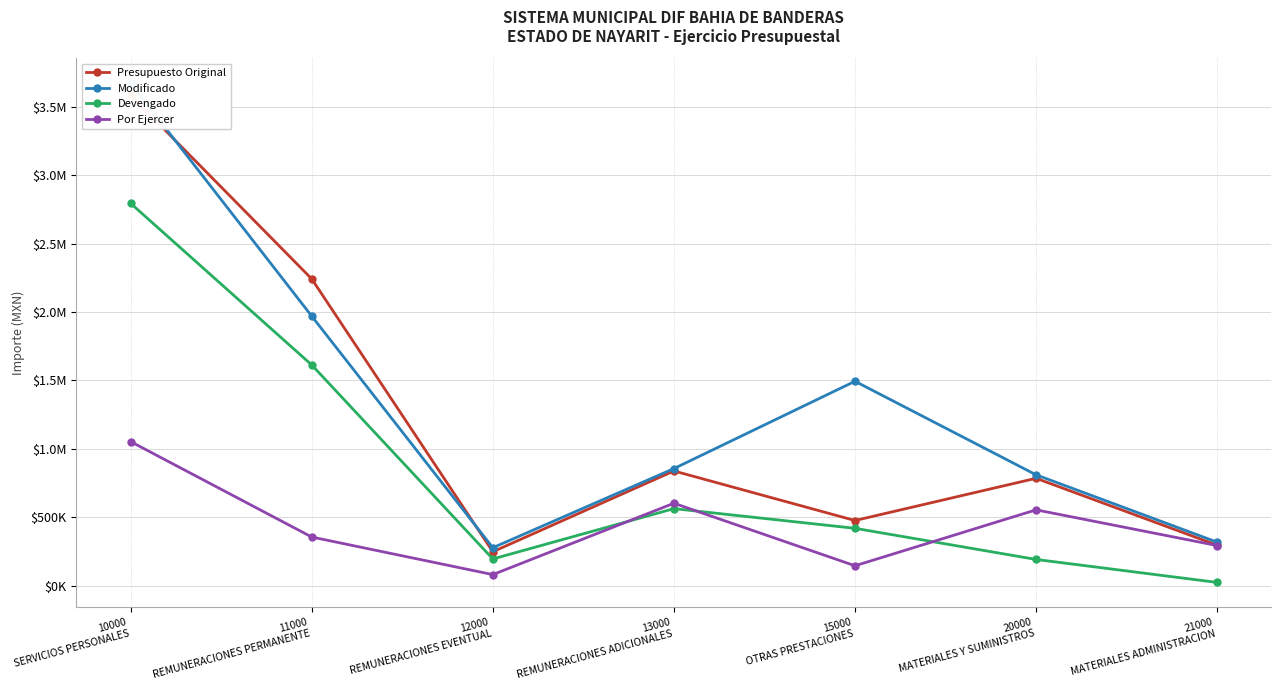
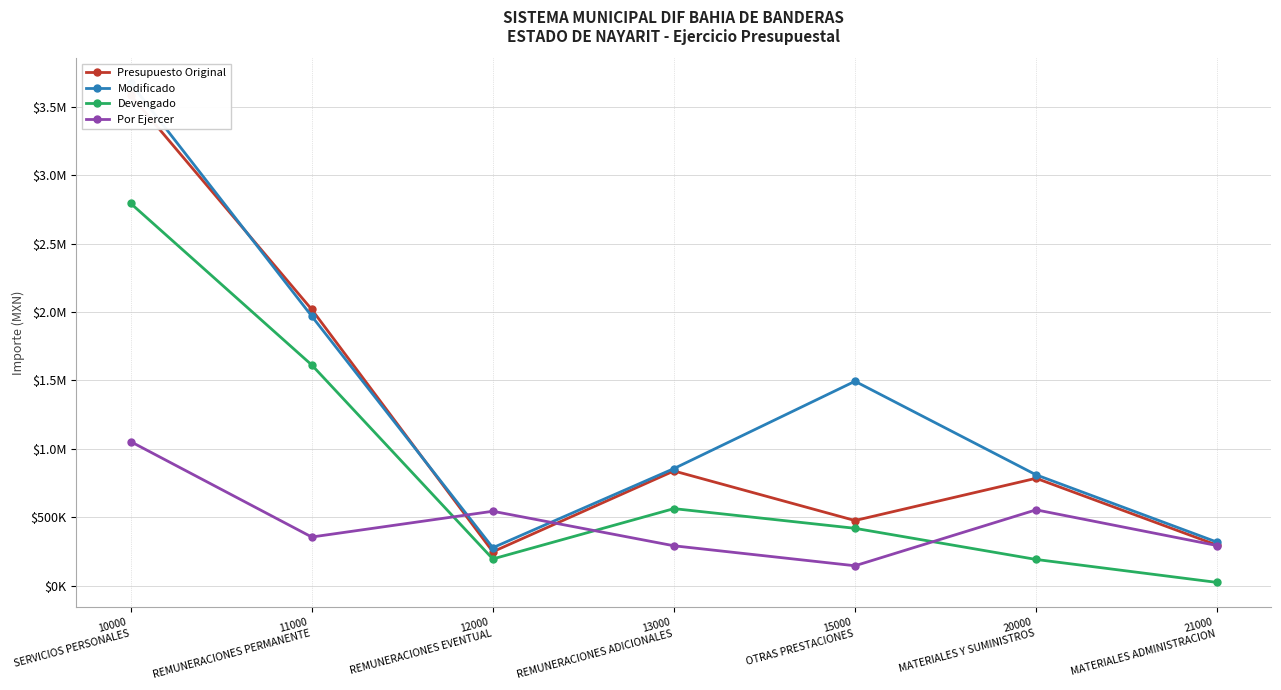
Presupuesto Original, 11000 REMUNERACIONES PERMANENTE: $2240000 -> $2020000
Por Ejercer, 12000 REMUNERACIONES EVENTUAL: $80000 -> $540000
Por Ejercer, 13000 REMUNERACIONES ADICIONALES: $600000 -> $290000
